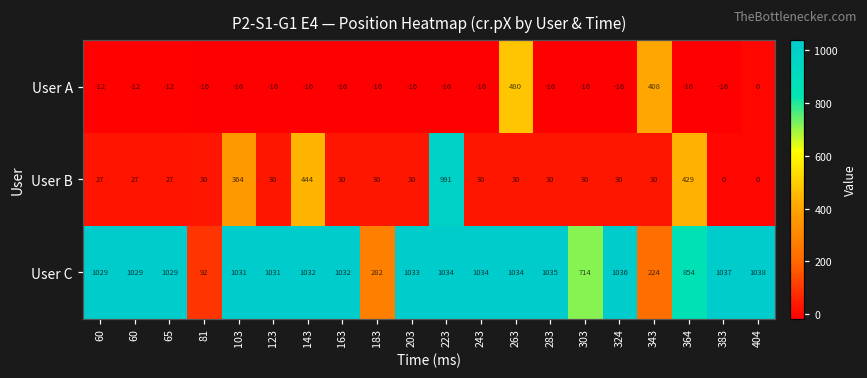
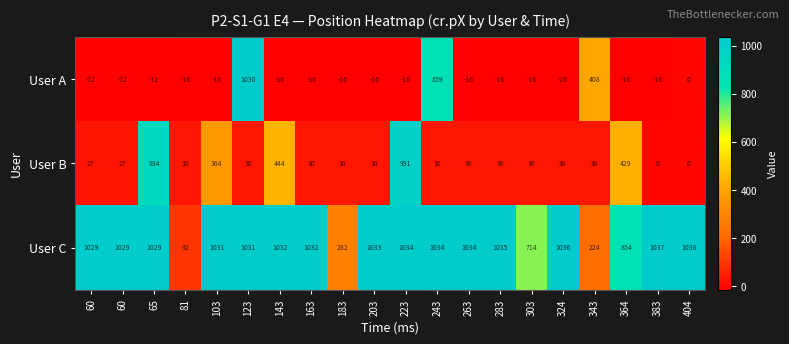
User A, 123: -16 -> 1030
User A, 243: -16 -> 859
User A, 263: 480 -> -16
User B, 65: 27 -> 934
